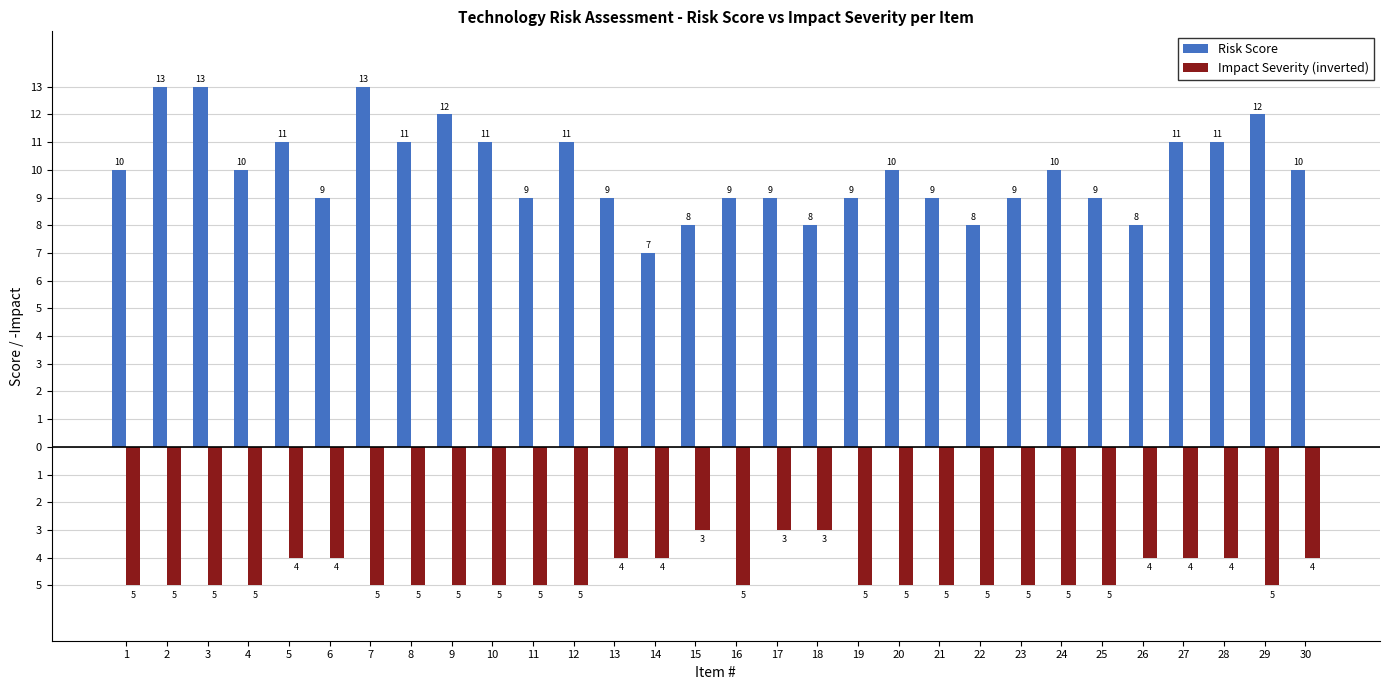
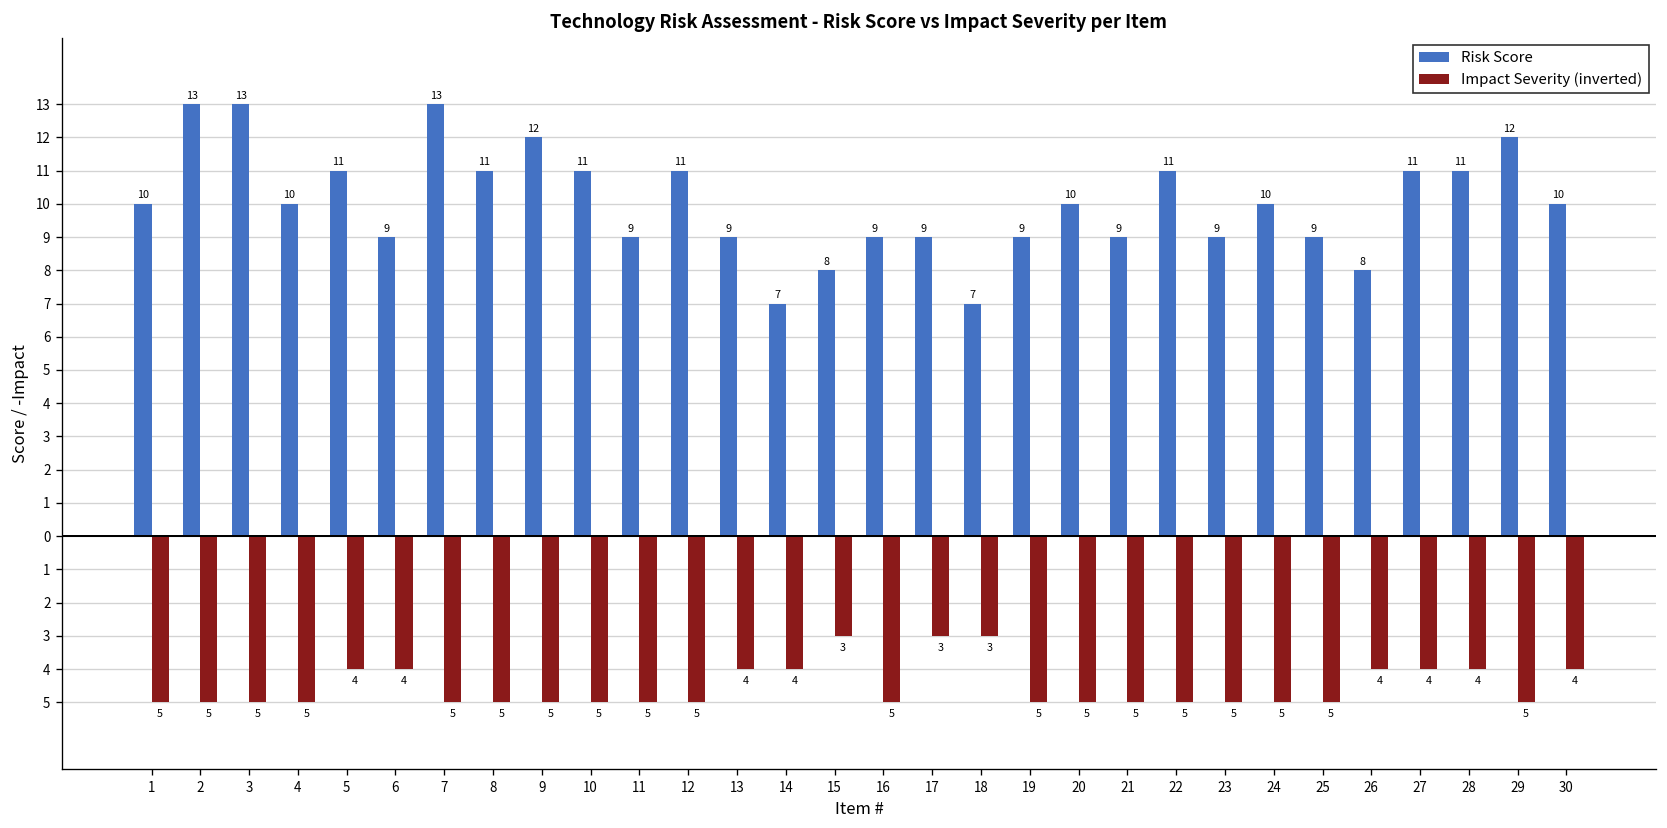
Risk Score, 18: 8 -> 7
Risk Score, 22: 8 -> 11
